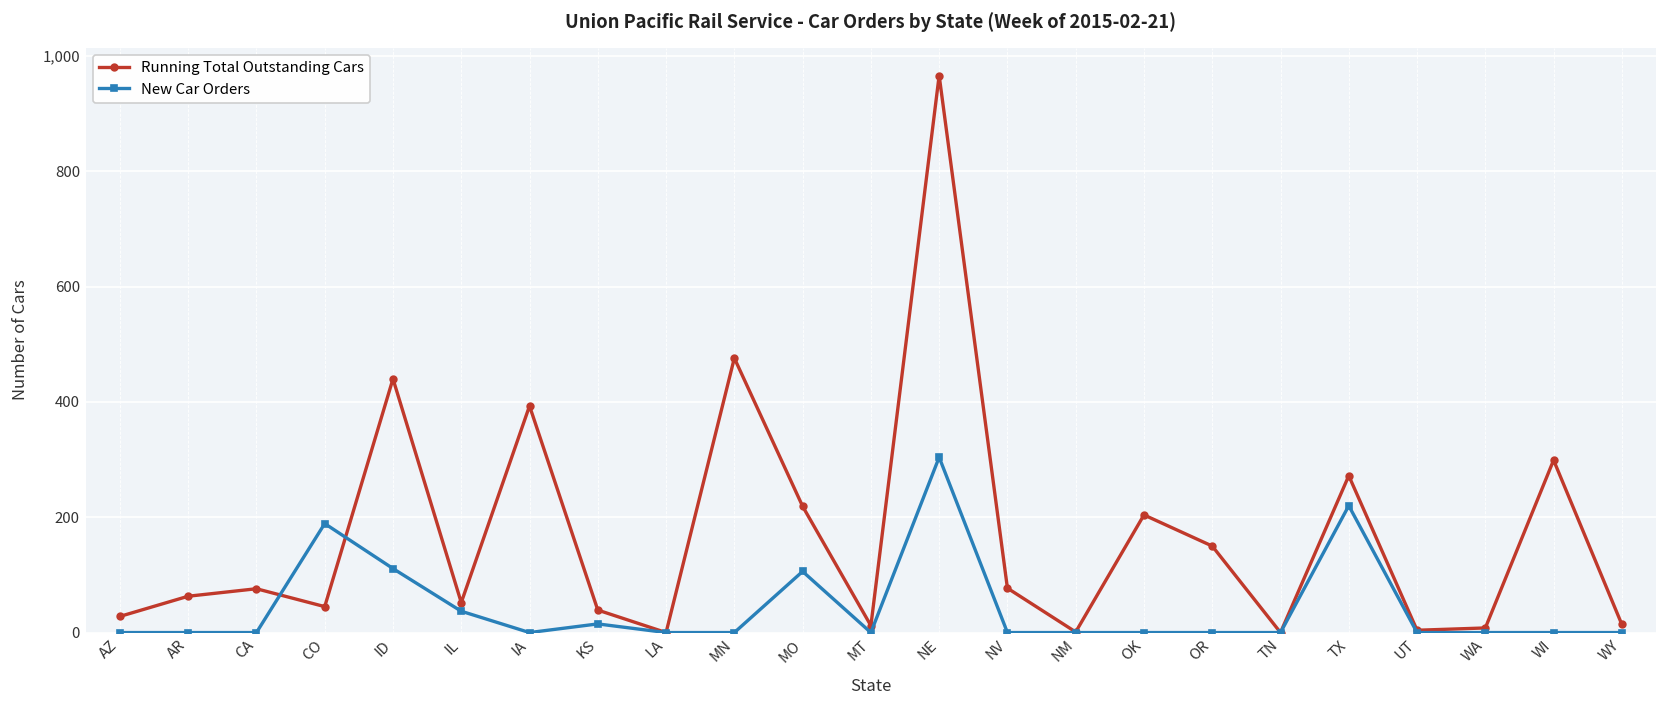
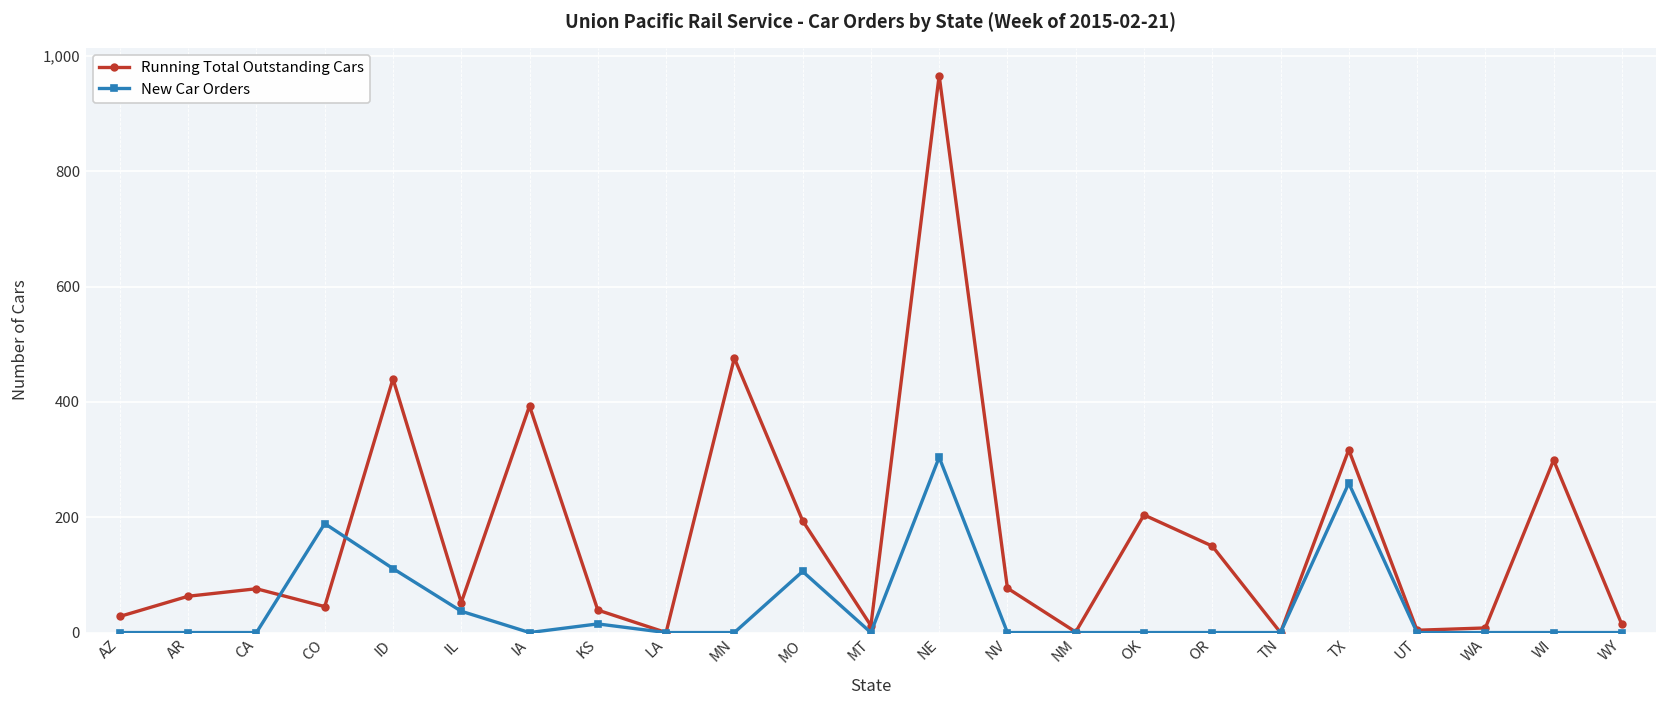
Running Total Outstanding Cars, MO: 220 -> 190
Running Total Outstanding Cars, TX: 270 -> 320
New Car Orders, TX: 220 -> 260
